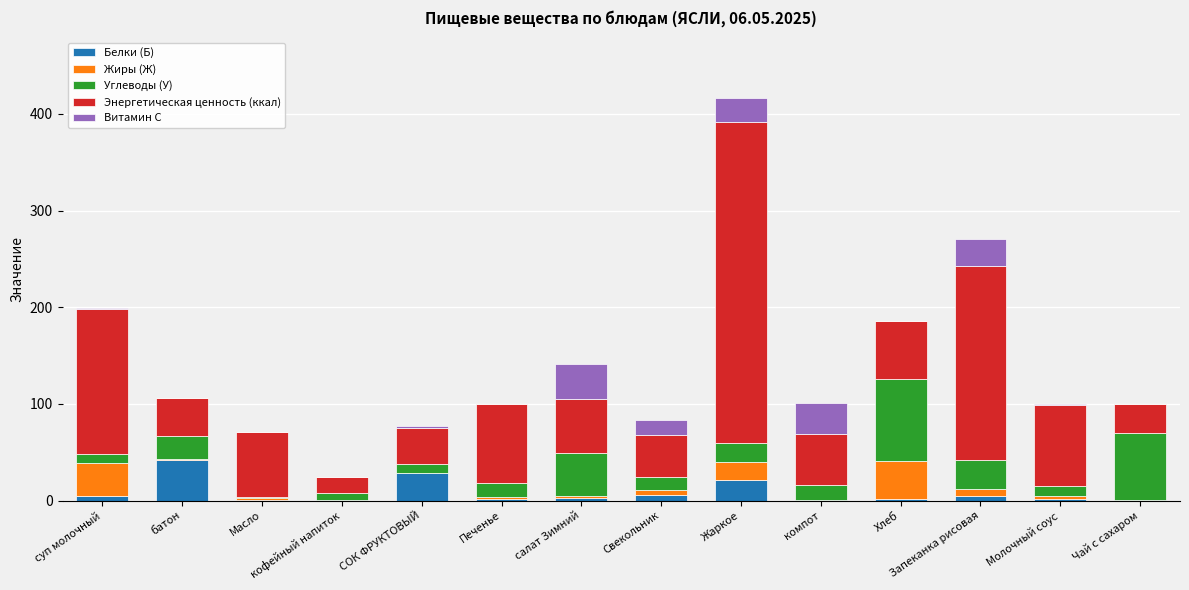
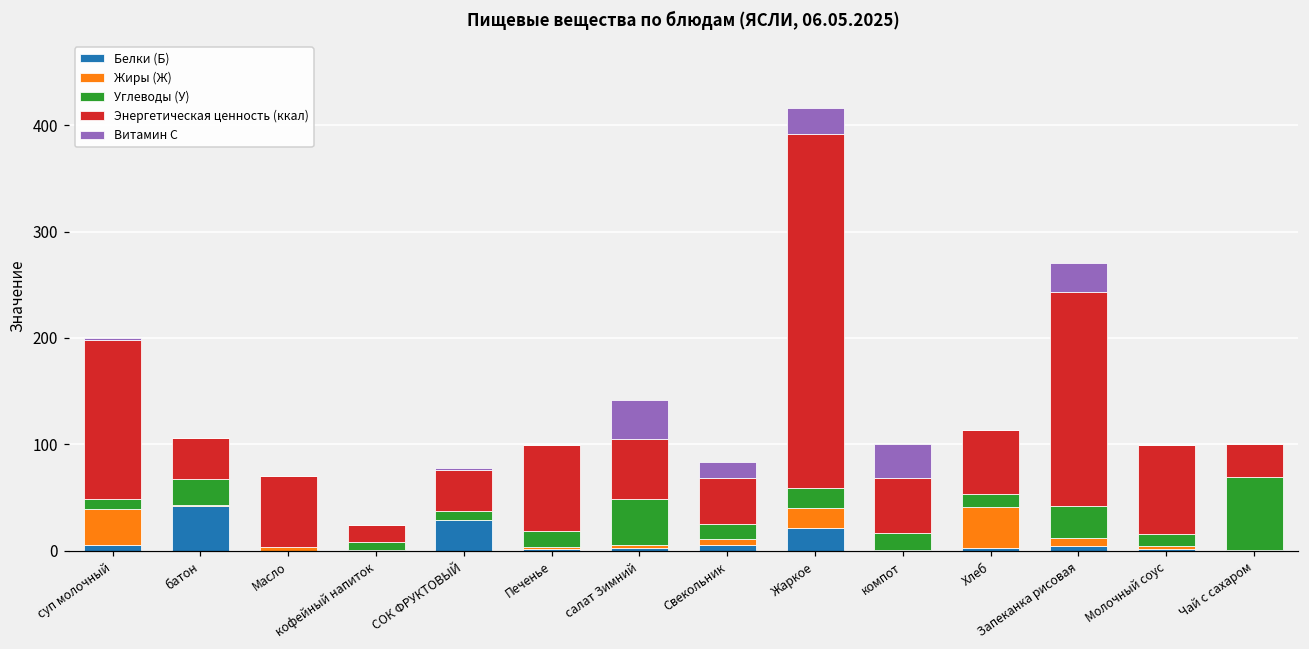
Углеводы (У), Хлеб: 80 -> 10
